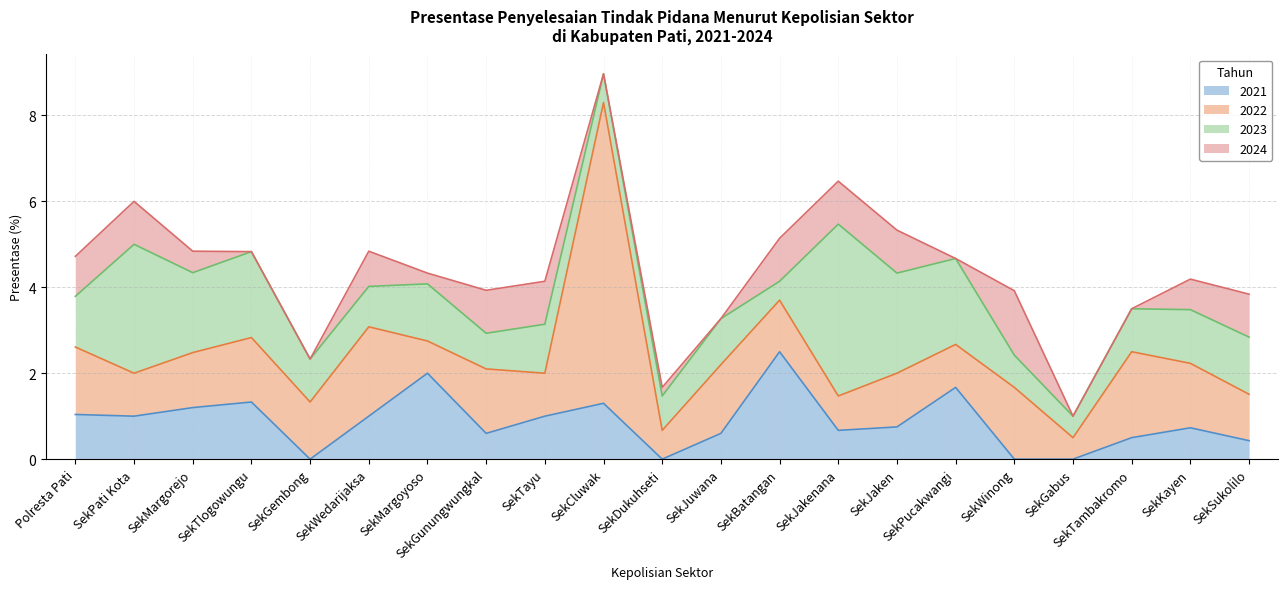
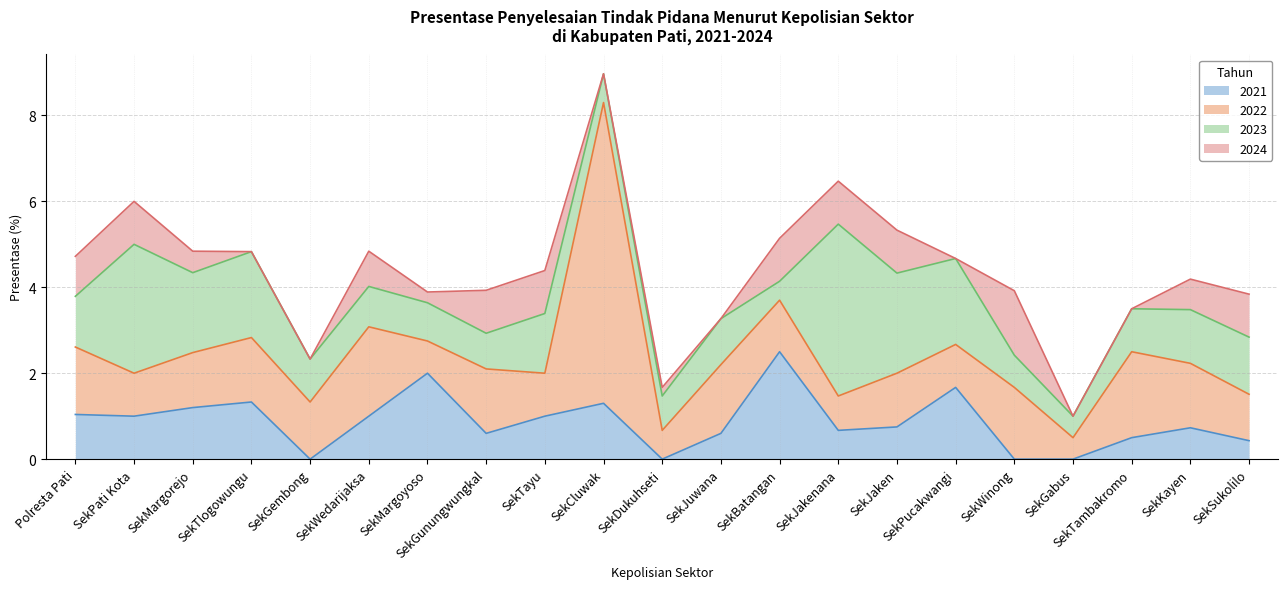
2023, SekMargoyoso: 1.3 -> 0.9
2023, SekTayu: 1.1 -> 1.4
